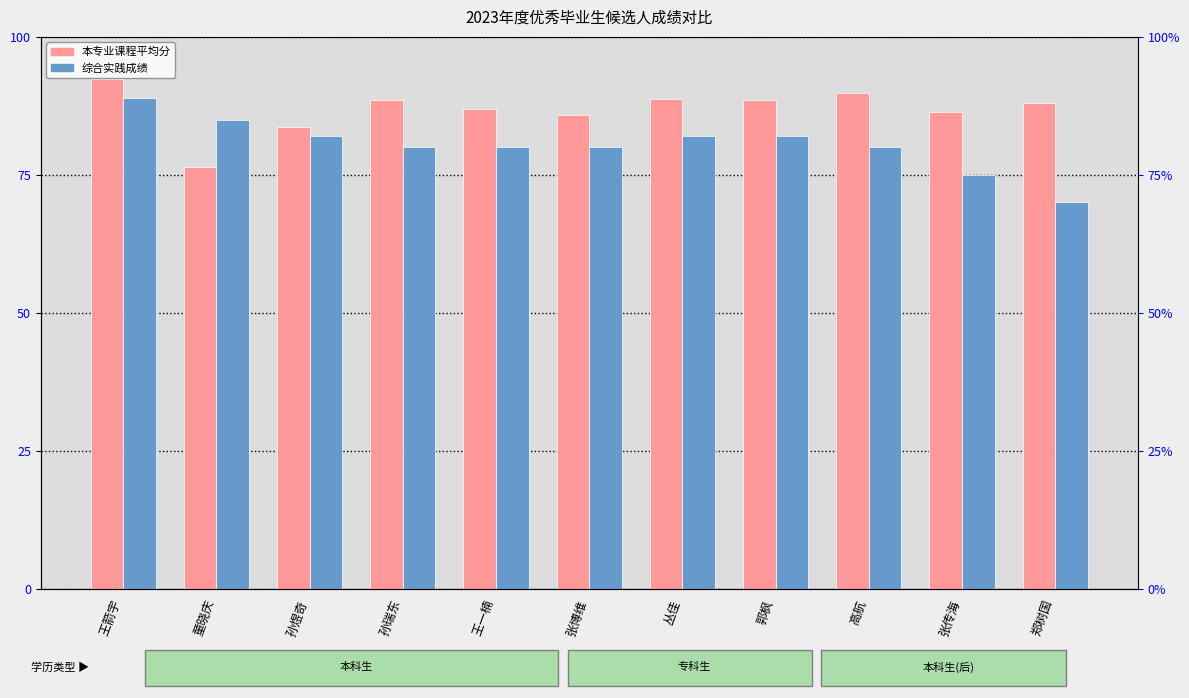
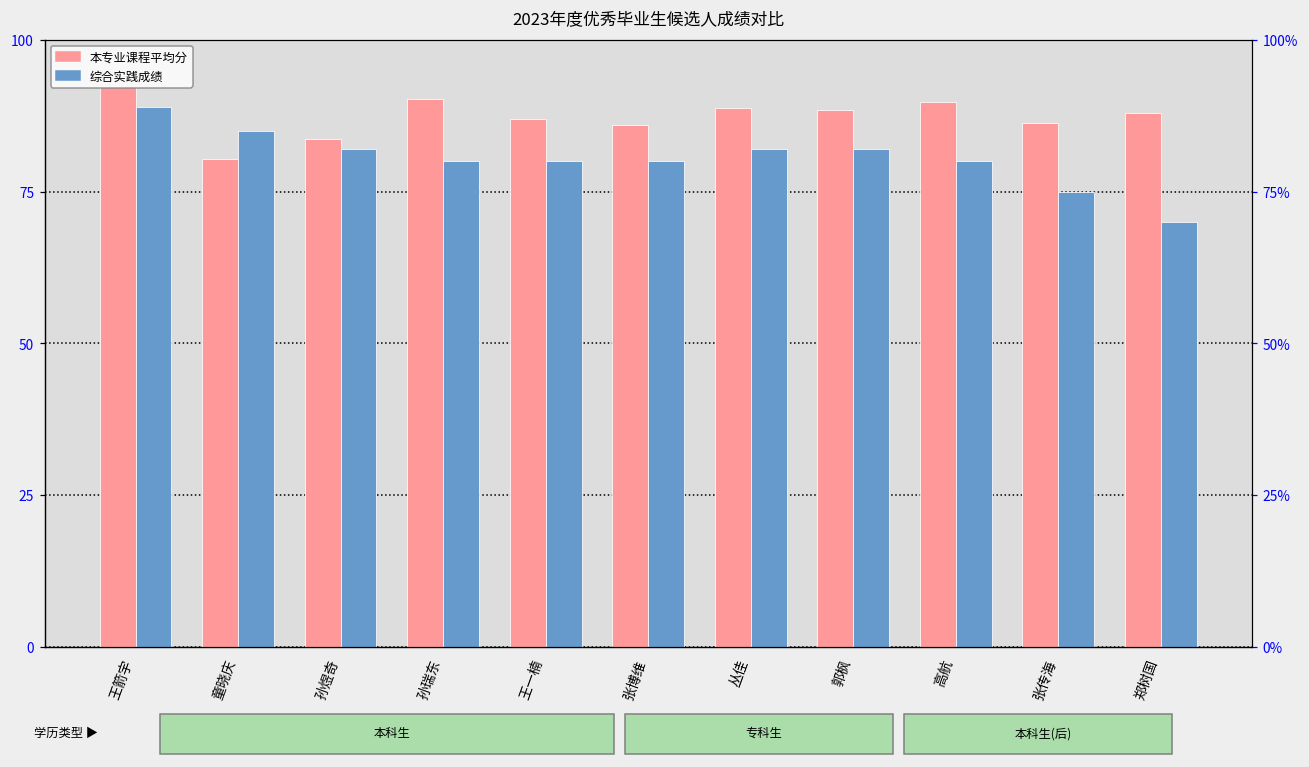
本专业课程平均分, 童晓庆: 77 -> 80
本专业课程平均分, 孙瑞东: 89 -> 90
